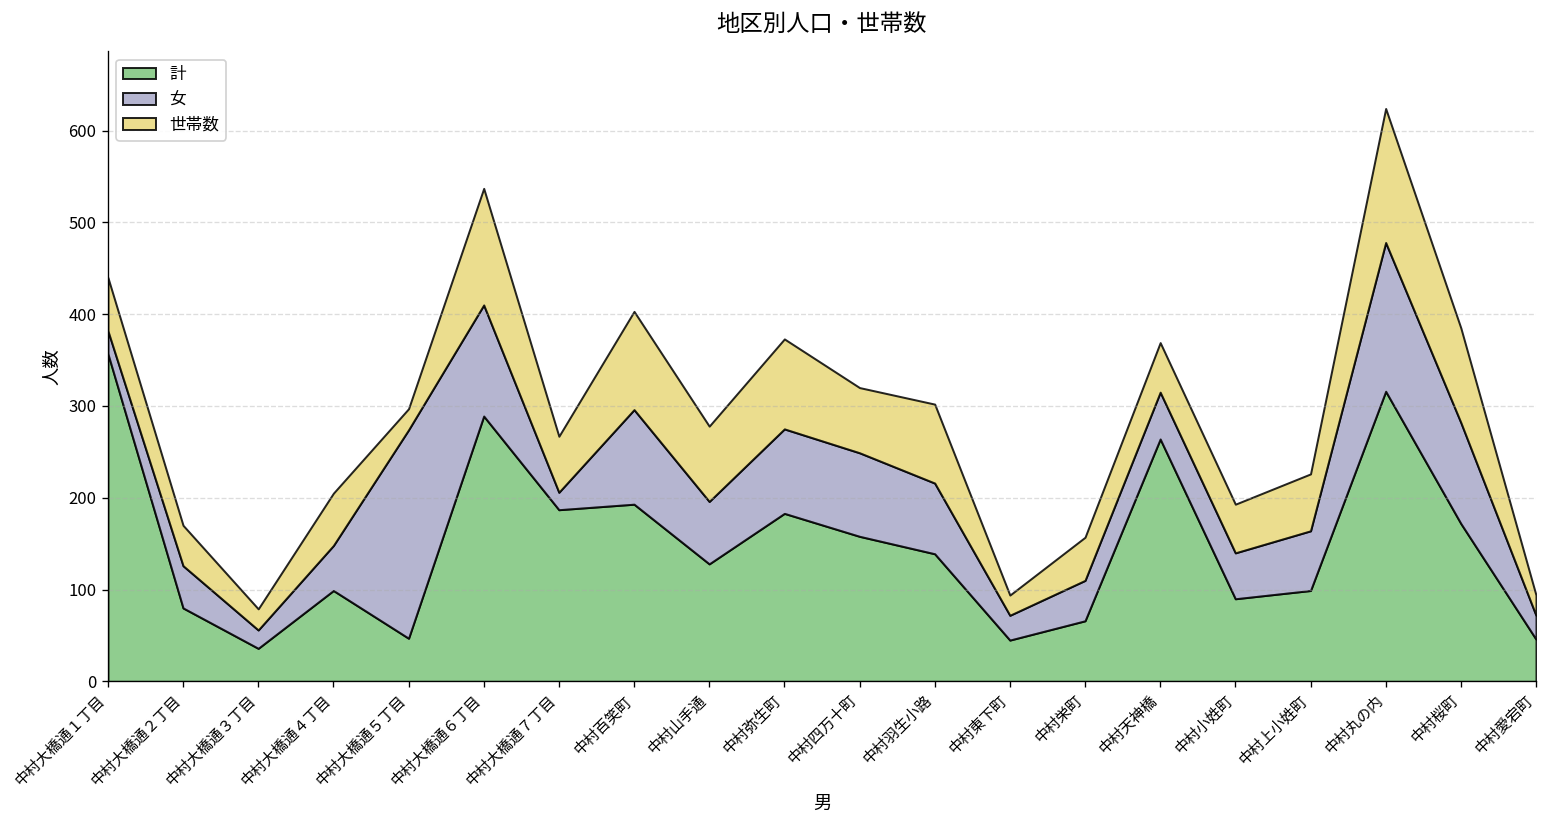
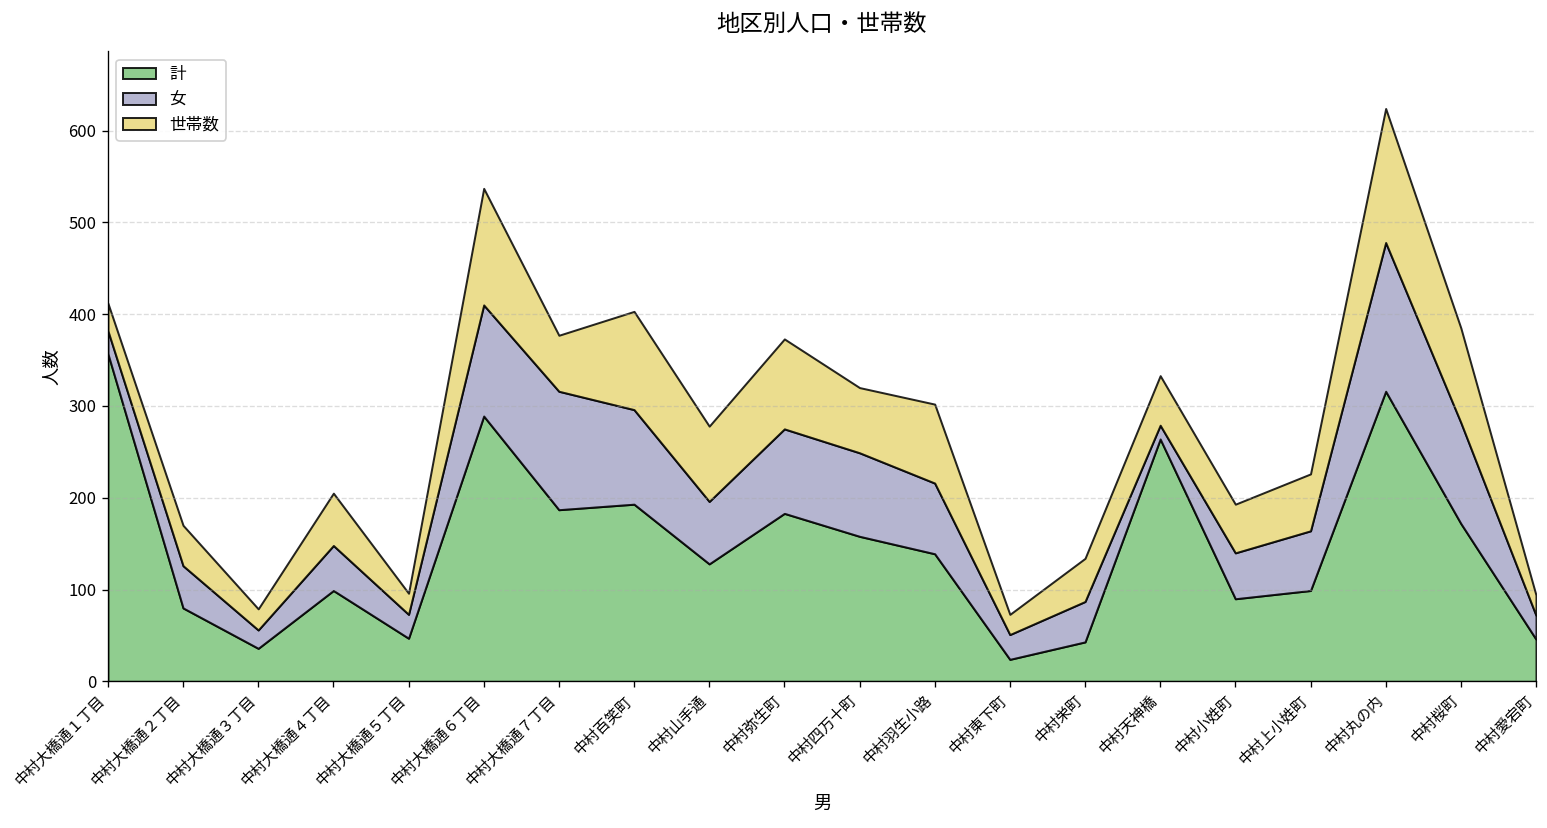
世帯数, 中村大橋通１丁目: 60 -> 30
女, 中村大橋通５丁目: 230 -> 30
女, 中村大橋通７丁目: 20 -> 130
計, 中村東下町: 50 -> 20
計, 中村栄町: 70 -> 40
女, 中村天神橋: 50 -> 20
